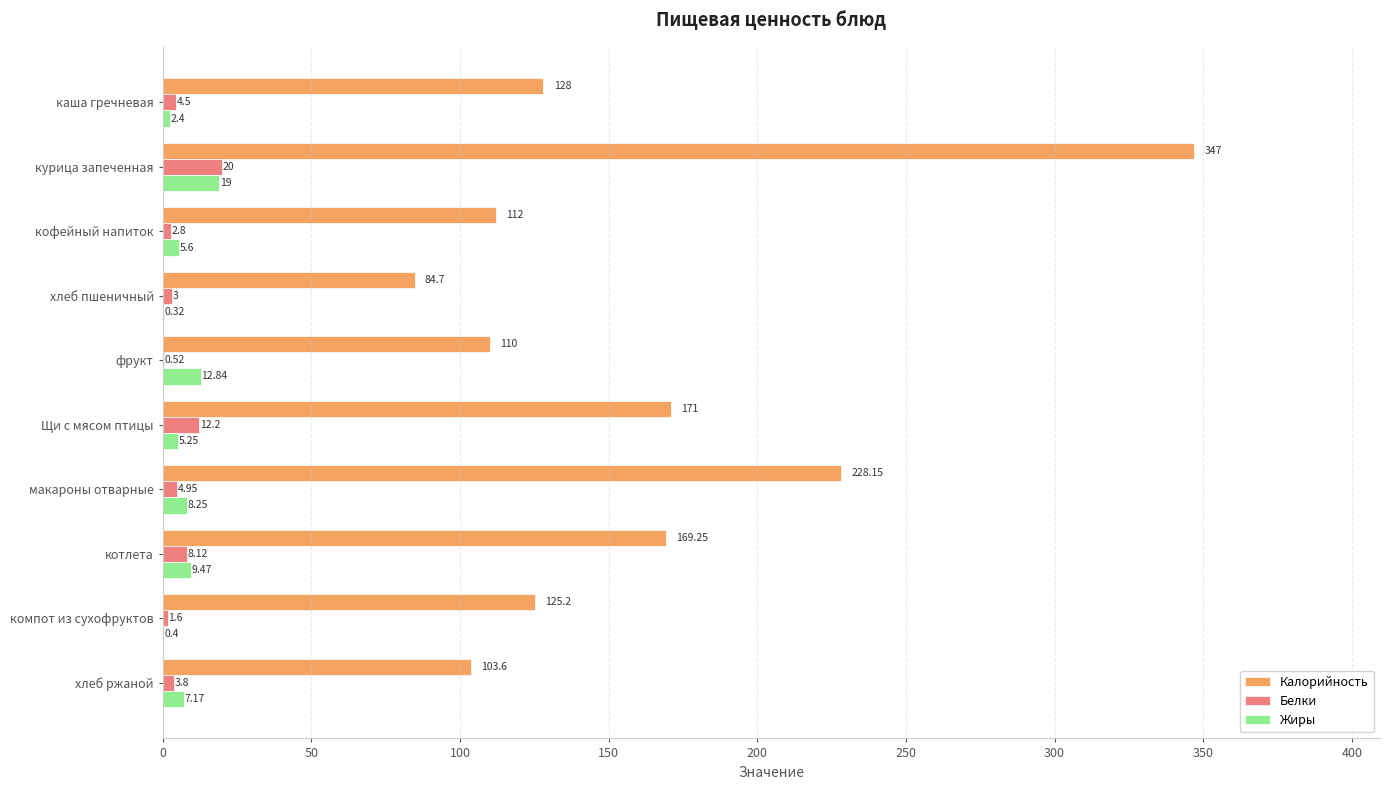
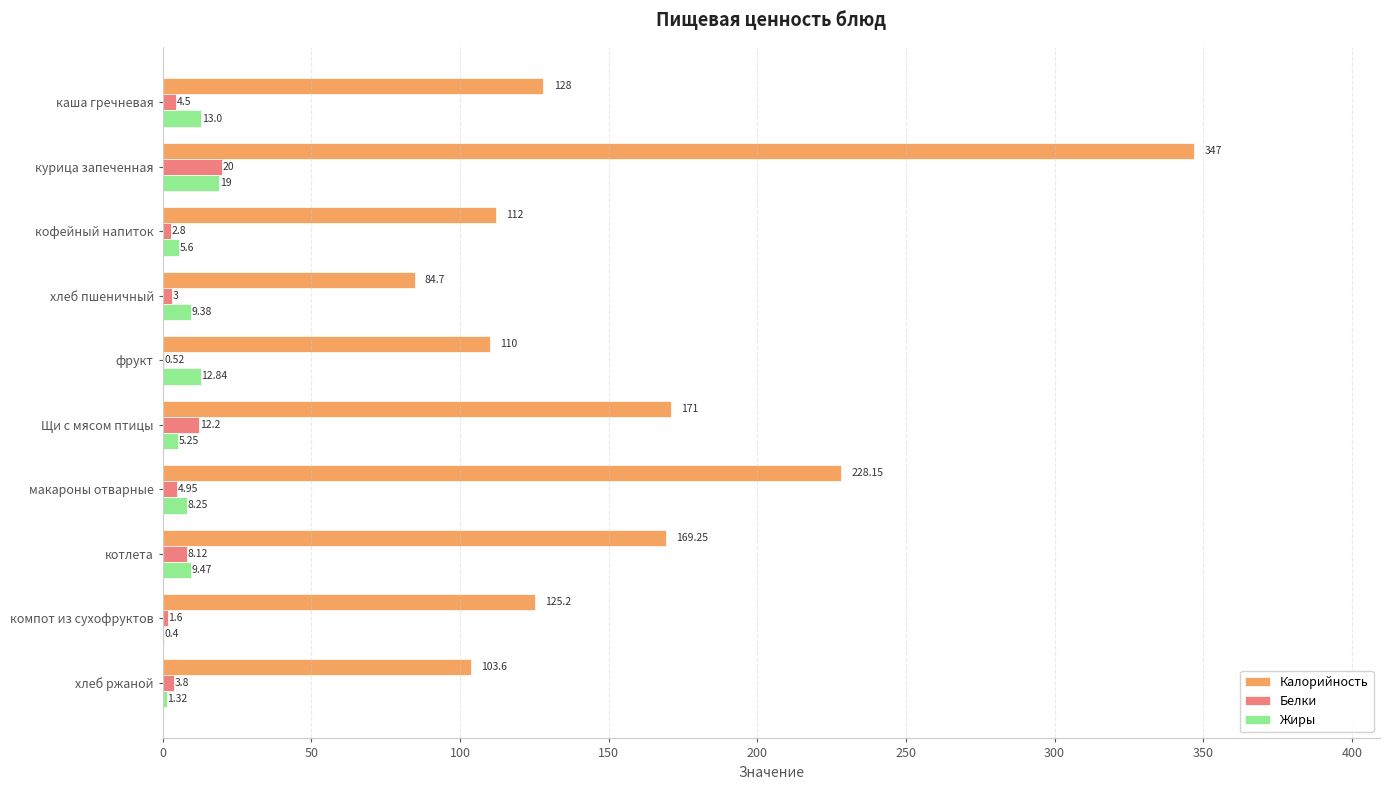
Жиры, каша гречневая: 2.4 -> 13.0
Жиры, хлеб пшеничный: 0.32 -> 9.38
Жиры, хлеб ржаной: 7.17 -> 1.32
